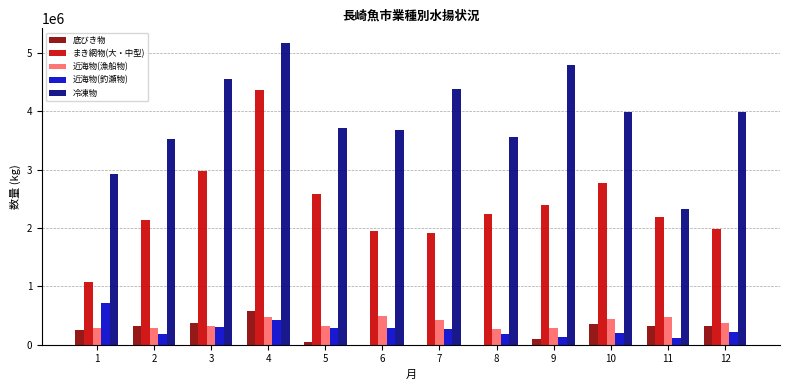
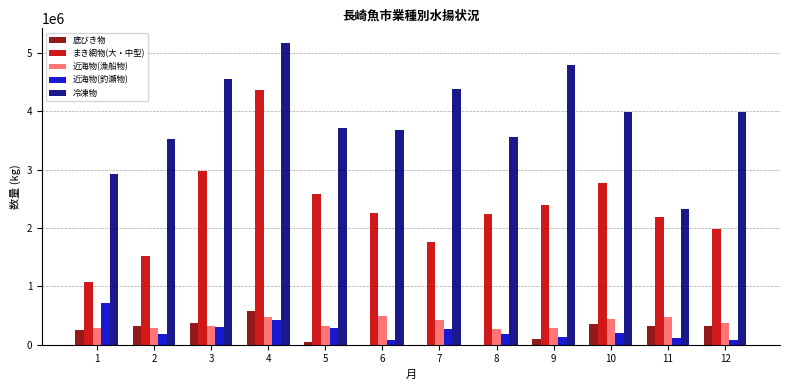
まき網物(大・中型), 2: 2100000 -> 1500000
まき網物(大・中型), 6: 2000000 -> 2300000
近海物(釣瀬物), 6: 300000 -> 100000
まき網物(大・中型), 7: 1900000 -> 1800000
近海物(釣瀬物), 12: 200000 -> 100000
